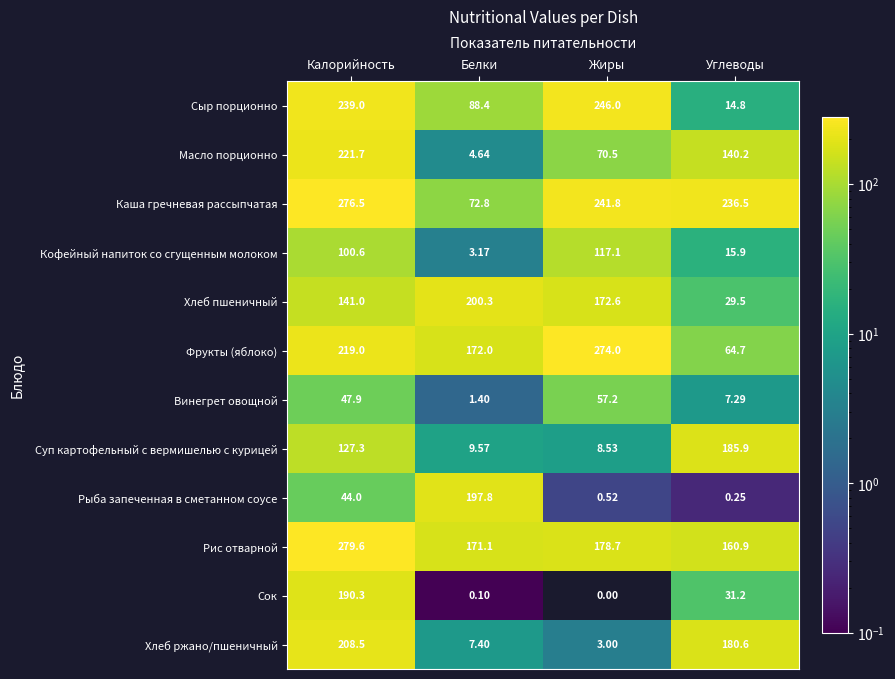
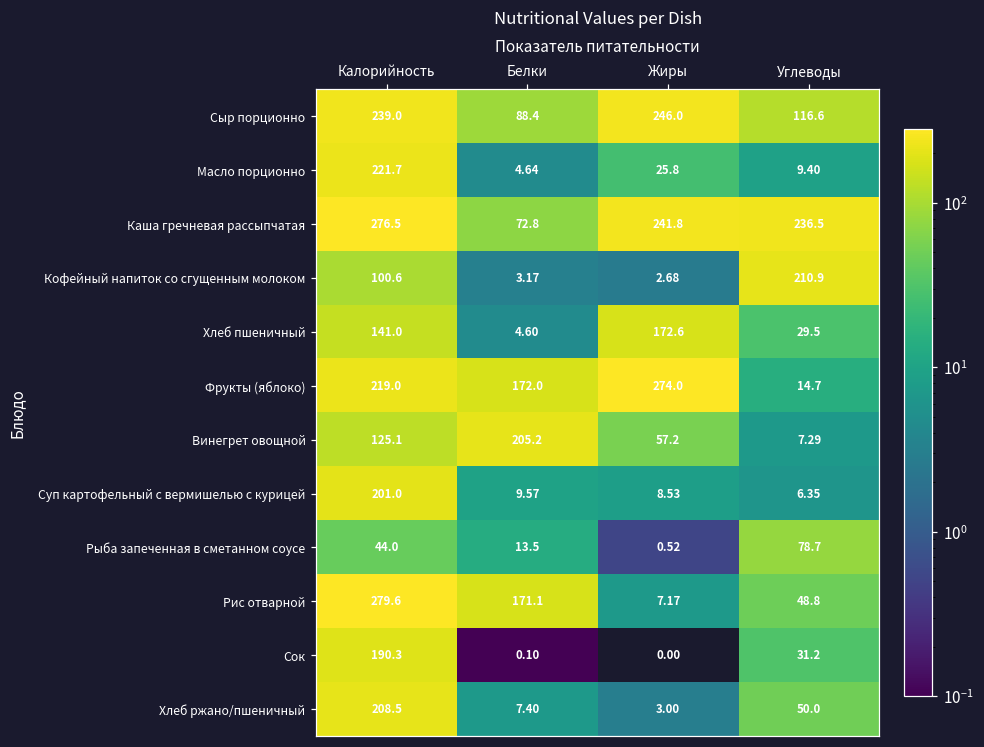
Сыр порционно, Углеводы: 14.8 -> 116.6
Масло порционно, Жиры: 70.5 -> 25.8
Масло порционно, Углеводы: 140.2 -> 9.40
Кофейный напиток со сгущенным молоком, Жиры: 117.1 -> 2.68
Кофейный напиток со сгущенным молоком, Углеводы: 15.9 -> 210.9
Хлеб пшеничный, Белки: 200.3 -> 4.60
Фрукты (яблоко), Углеводы: 64.7 -> 14.7
Винегрет овощной, Калорийность: 47.9 -> 125.1
Винегрет овощной, Белки: 1.40 -> 205.2
Суп картофельный с вермишелью с курицей, Калорийность: 127.3 -> 201.0
Суп картофельный с вермишелью с курицей, Углеводы: 185.9 -> 6.35
Рыба запеченная в сметанном соусе, Белки: 197.8 -> 13.5
Рыба запеченная в сметанном соусе, Углеводы: 0.25 -> 78.7
Рис отварной, Жиры: 178.7 -> 7.17
Рис отварной, Углеводы: 160.9 -> 48.8
Хлеб ржано/пшеничный, Углеводы: 180.6 -> 50.0
